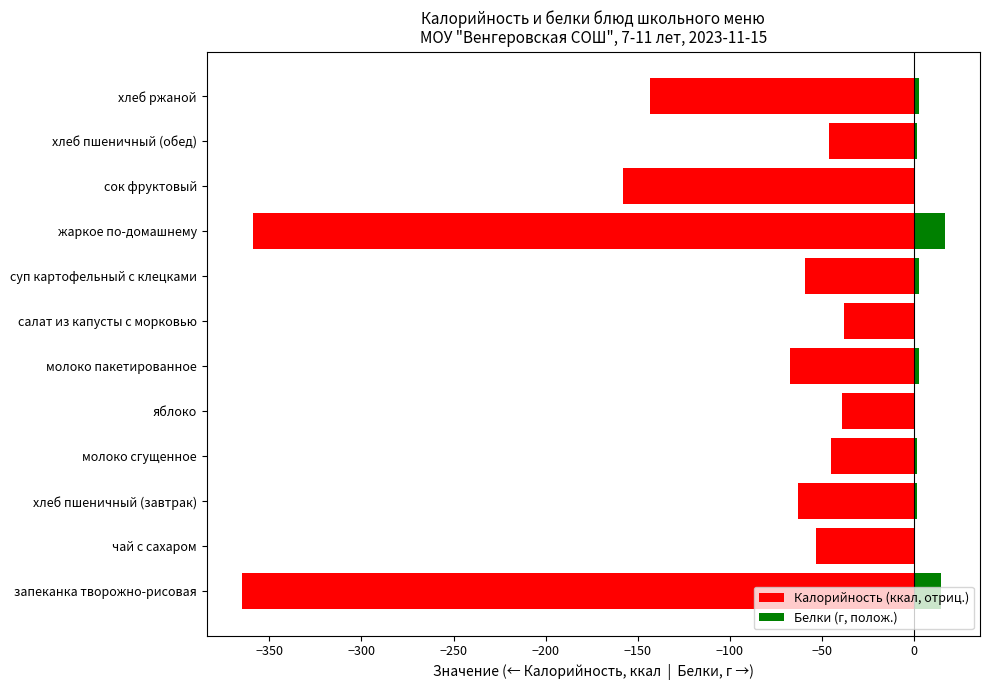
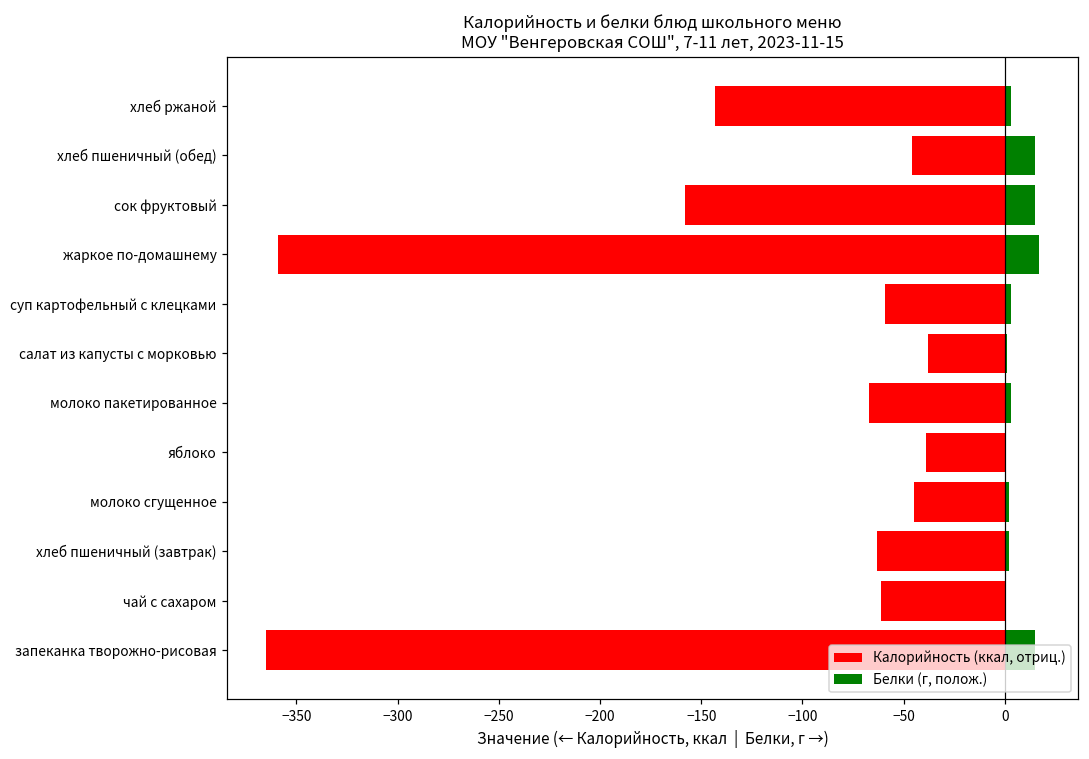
Белки (г, полож.), хлеб пшеничный (обед): 2 -> 15
Белки (г, полож.), сок фруктовый: 1 -> 15
Калорийность (ккал, отриц.), чай с сахаром: -53 -> -61
